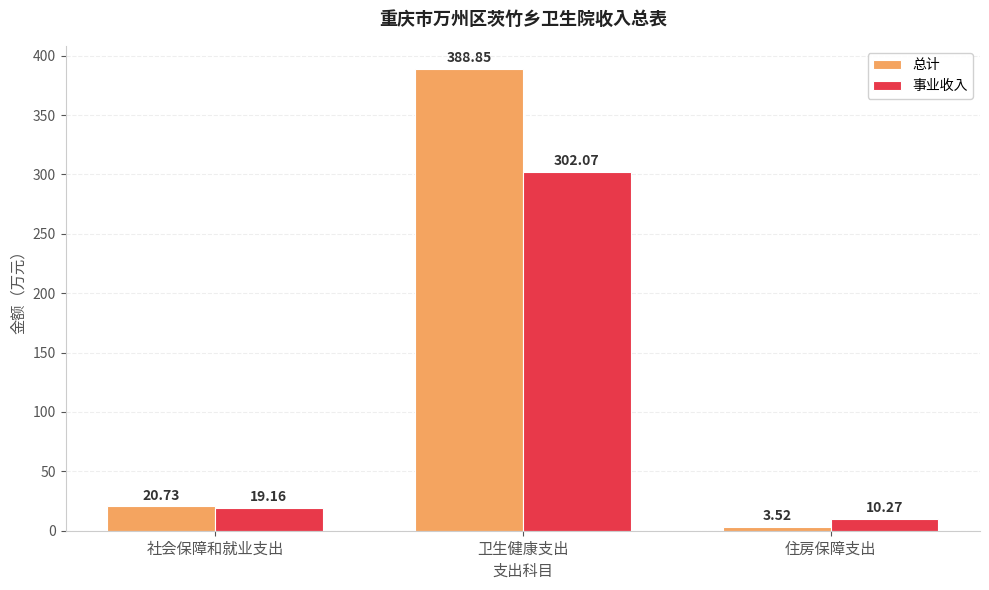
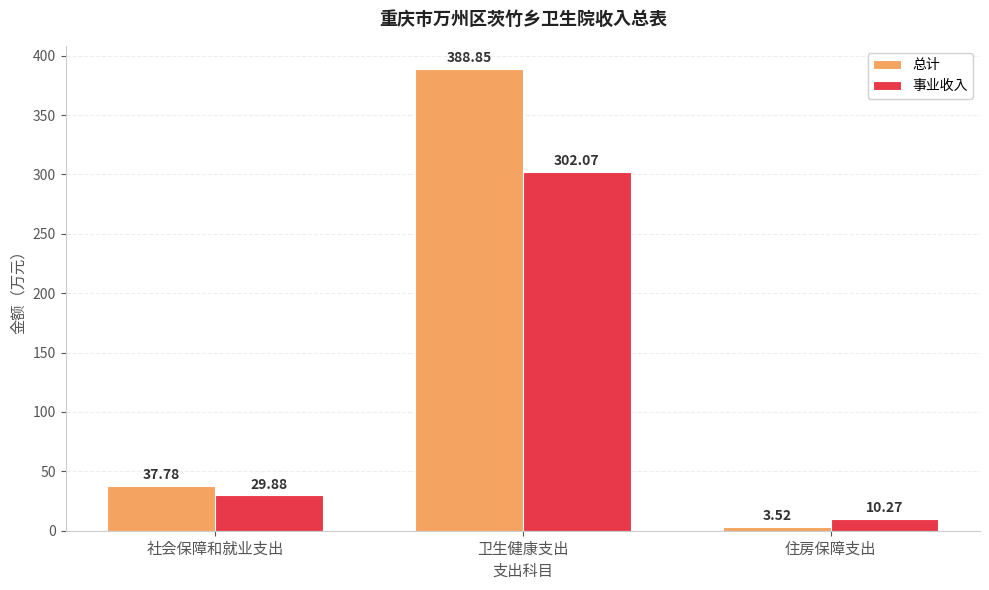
总计, 社会保障和就业支出: 20.73 -> 37.78
事业收入, 社会保障和就业支出: 19.16 -> 29.88
